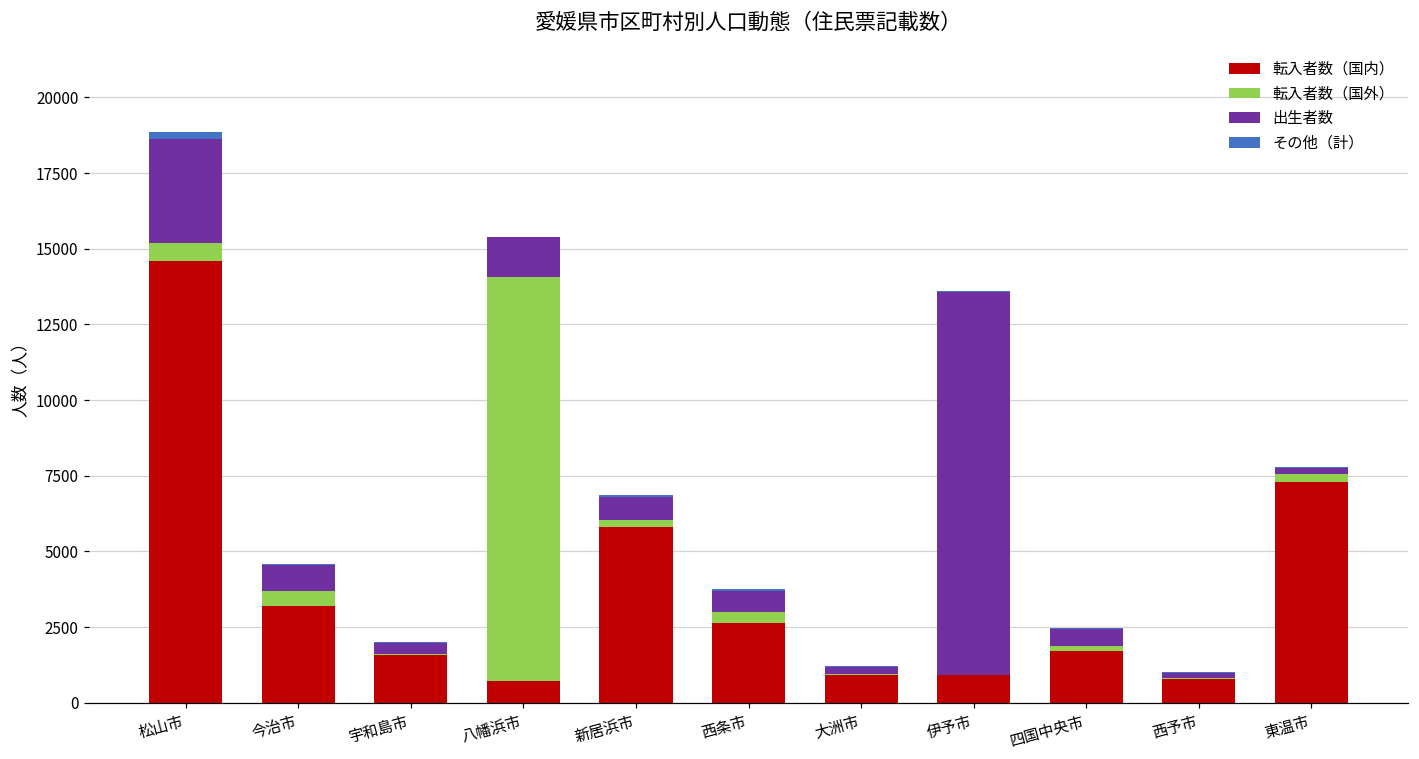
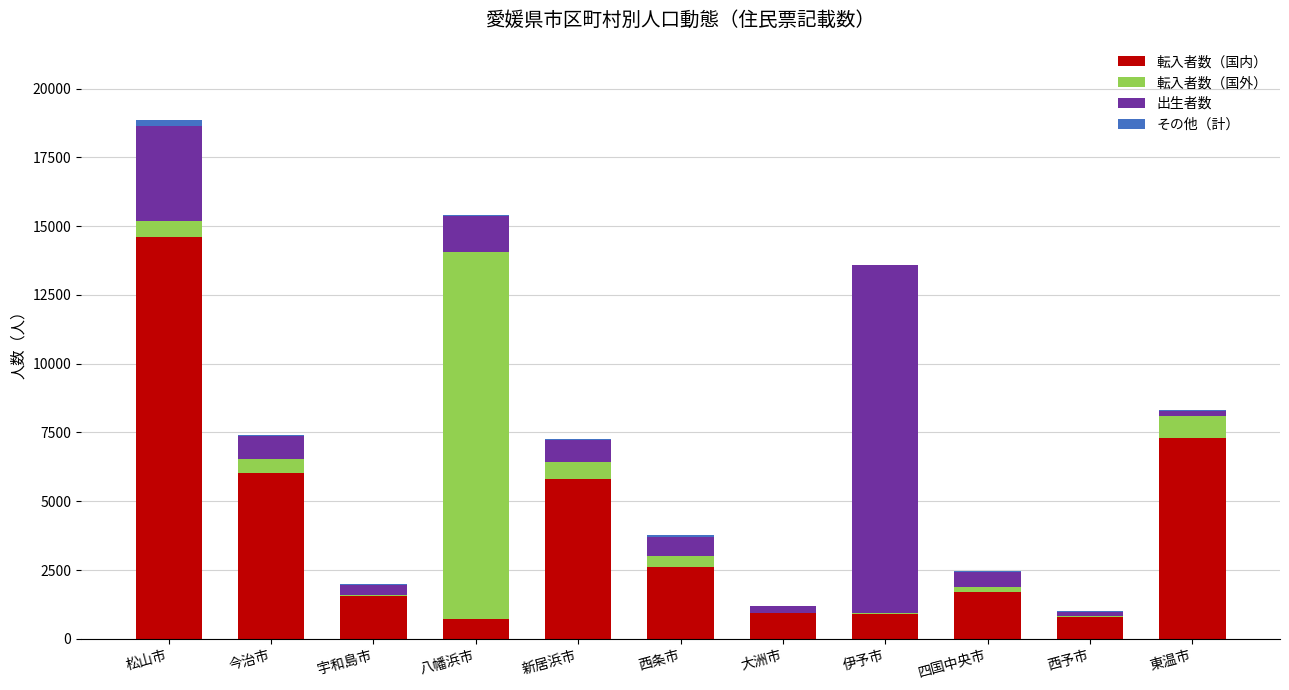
転入者数（国内）, 今治市: 3200 -> 6000
転入者数（国外）, 新居浜市: 200 -> 600
転入者数（国外）, 東温市: 300 -> 800
